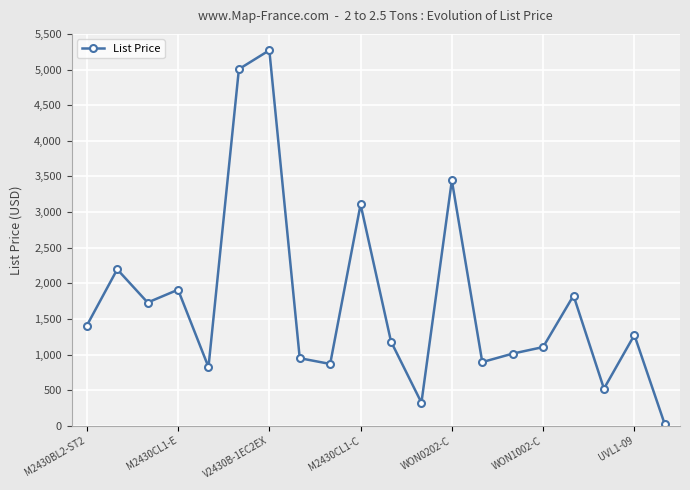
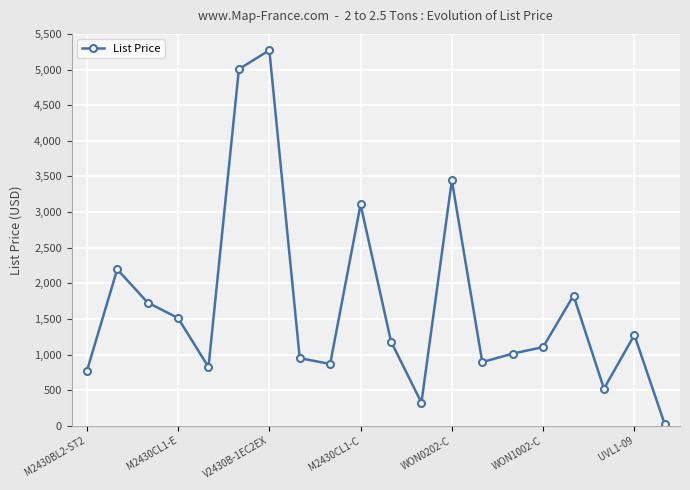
M2430BL2-ST2: 1,400 -> 800
M2430CL1-E: 1,900 -> 1,500
